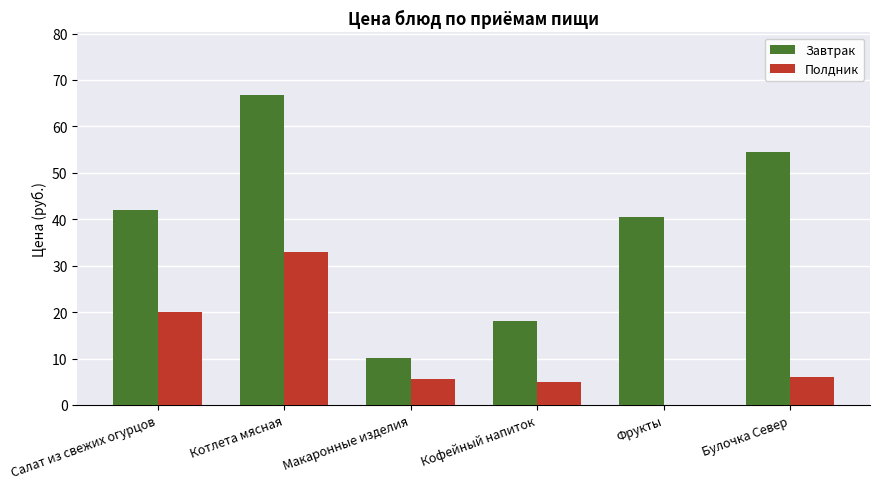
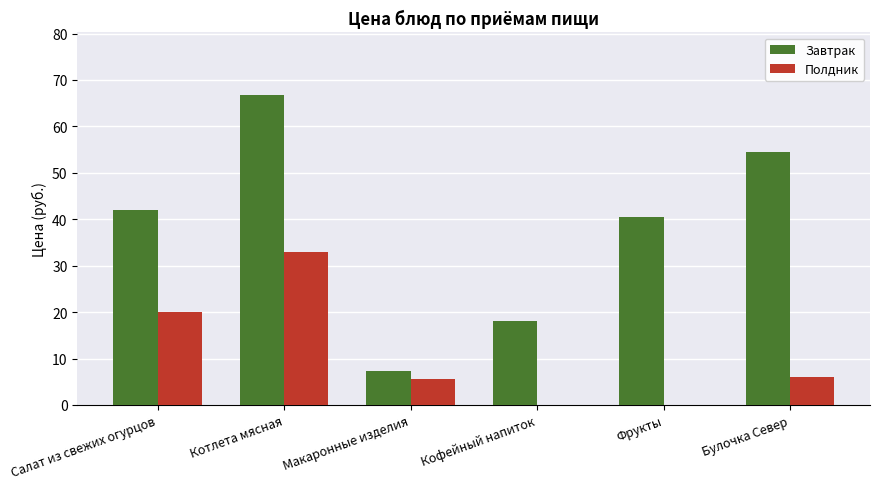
Завтрак, Макаронные изделия: 10 -> 7
Полдник, Кофейный напиток: 5 -> 0
